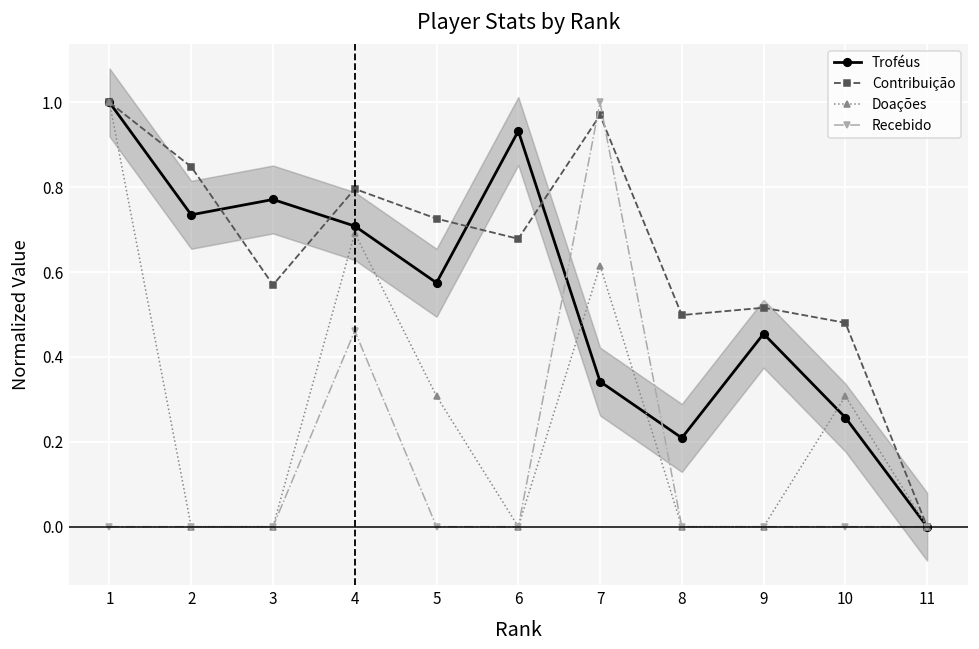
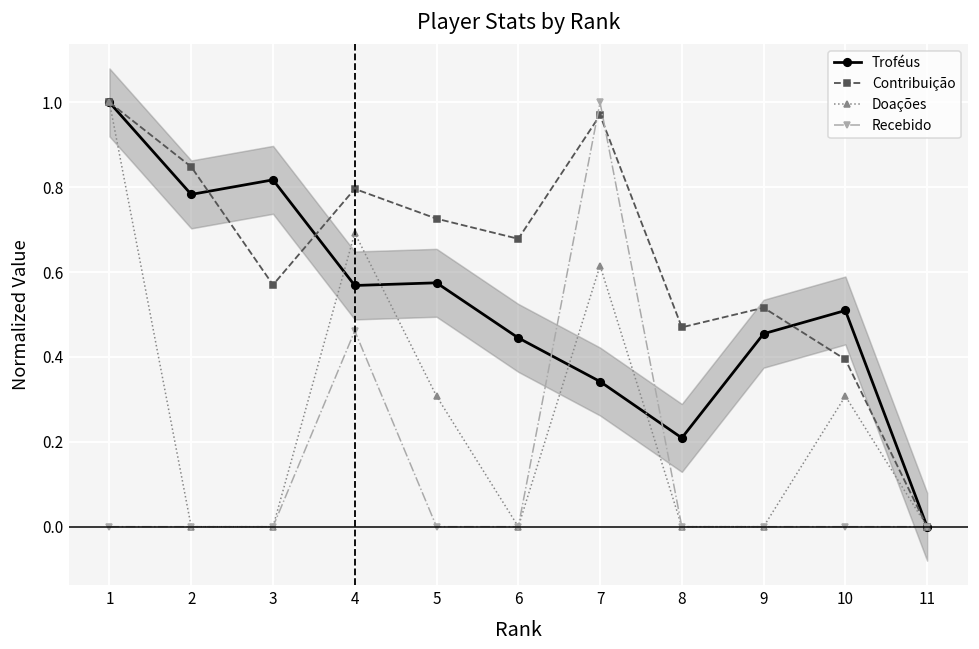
Troféus, 2: 0.74 -> 0.78
Troféus, 3: 0.77 -> 0.82
Troféus, 4: 0.71 -> 0.57
Troféus, 6: 0.93 -> 0.44
Contribuição, 8: 0.50 -> 0.47
Troféus, 10: 0.26 -> 0.51
Contribuição, 10: 0.48 -> 0.39
